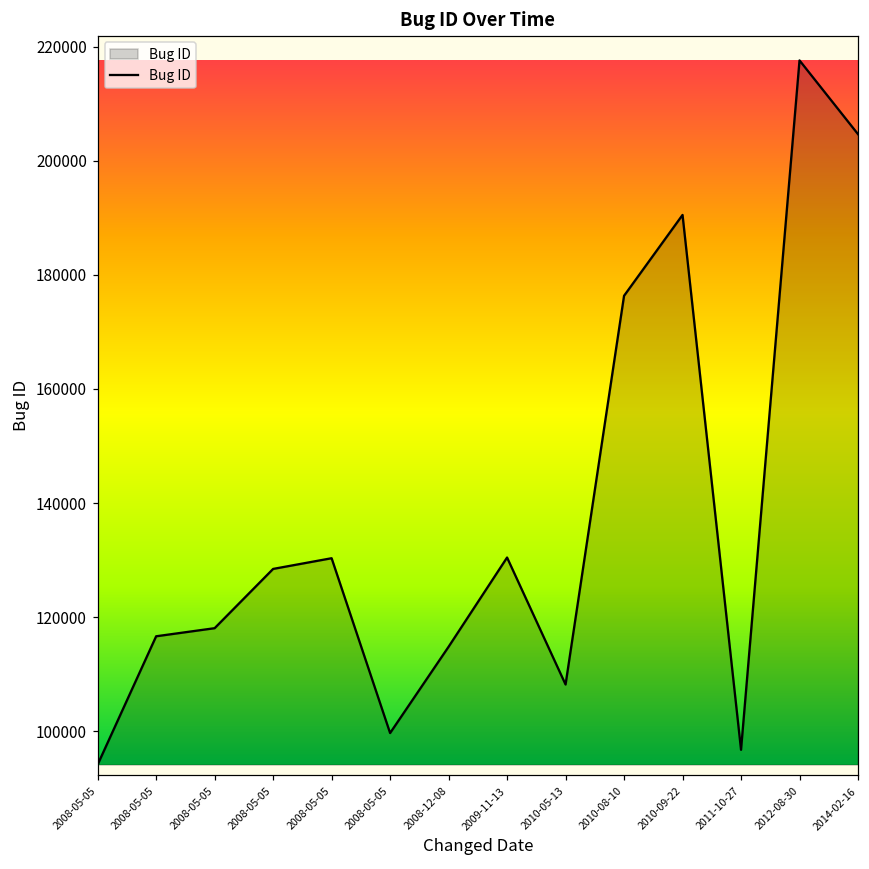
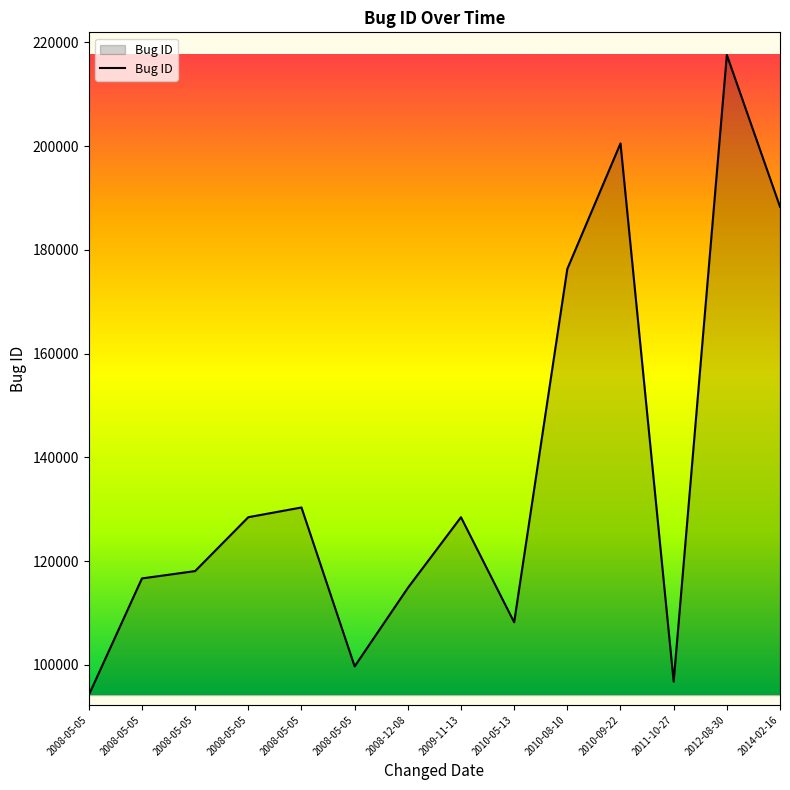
2009-11-13: 130000 -> 128000
2010-09-22: 191000 -> 201000
2014-02-16: 205000 -> 188000
